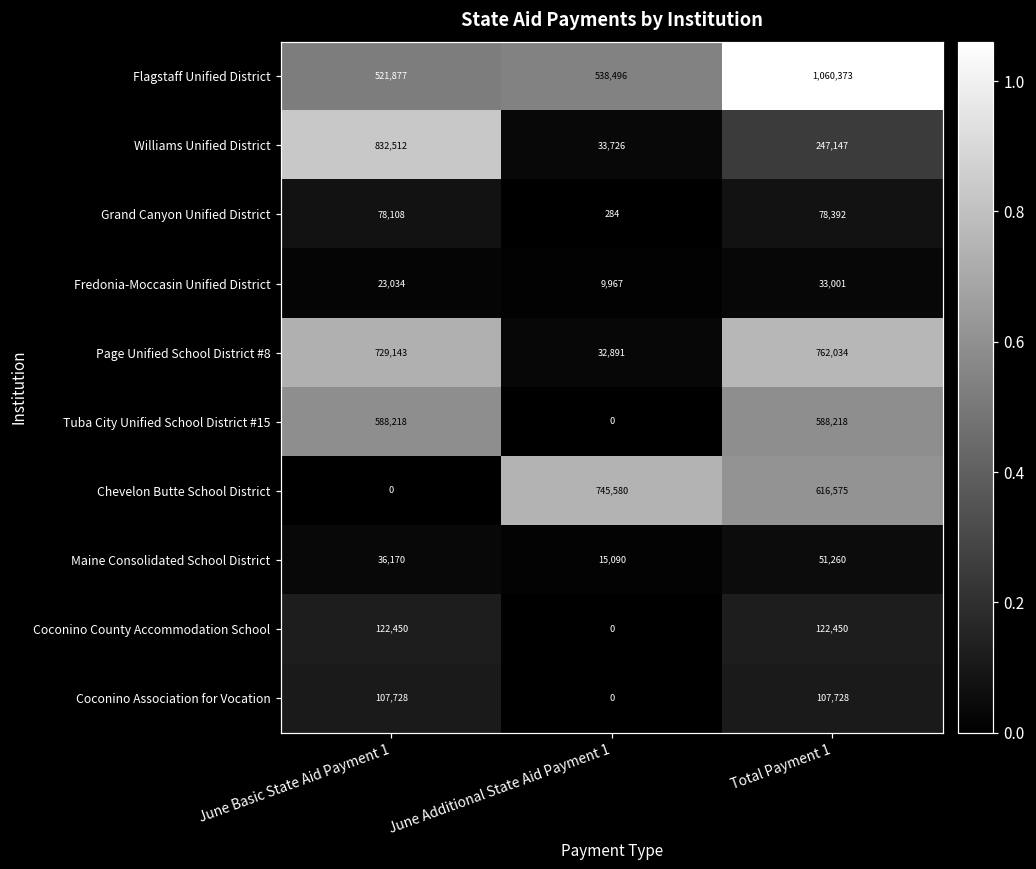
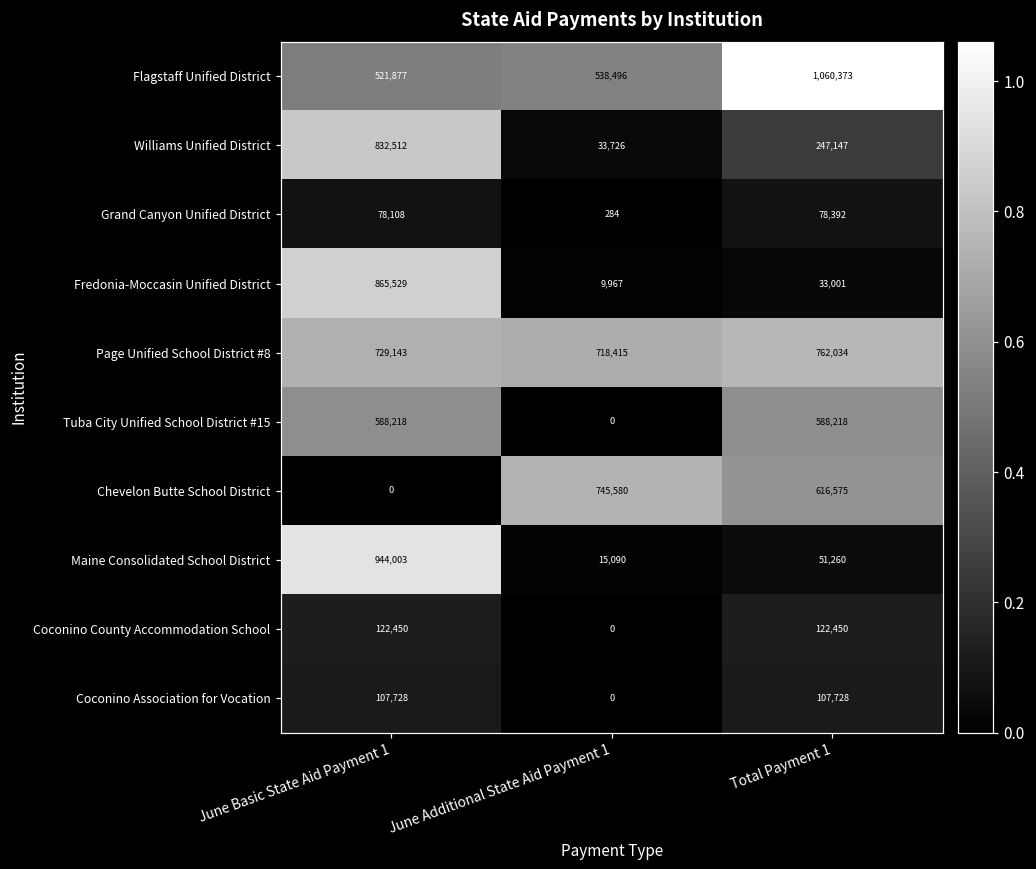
Fredonia-Moccasin Unified District, June Basic State Aid Payment 1: 23,034 -> 865,529
Page Unified School District #8, June Additional State Aid Payment 1: 32,891 -> 718,415
Maine Consolidated School District, June Basic State Aid Payment 1: 36,170 -> 944,003
